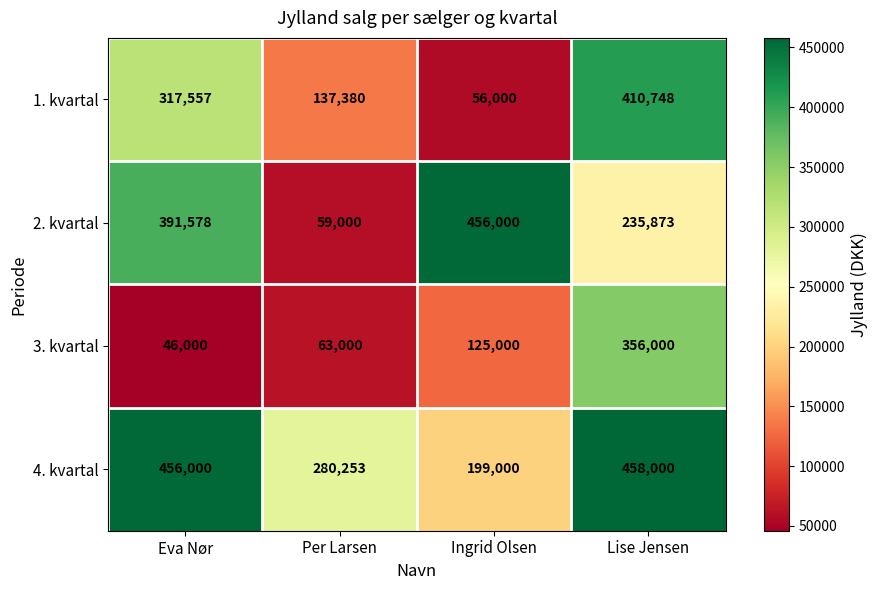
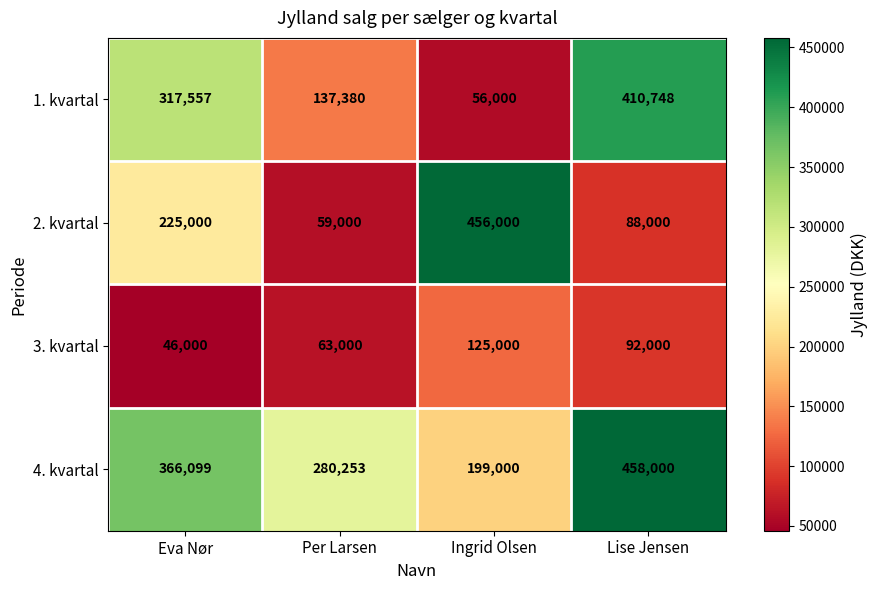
2. kvartal, Eva Nør: 391,578 -> 225,000
2. kvartal, Lise Jensen: 235,873 -> 88,000
3. kvartal, Lise Jensen: 356,000 -> 92,000
4. kvartal, Eva Nør: 456,000 -> 366,099
